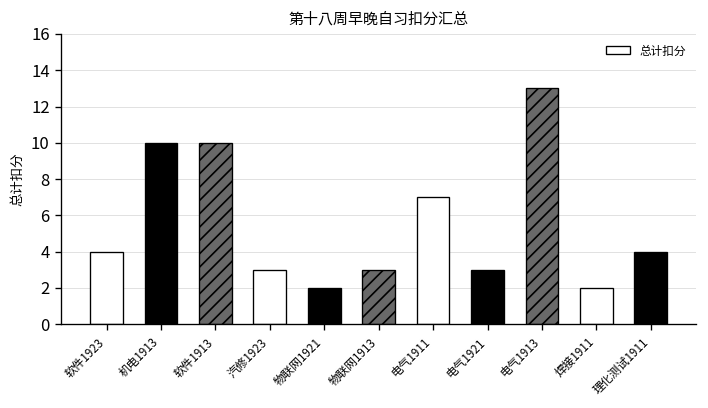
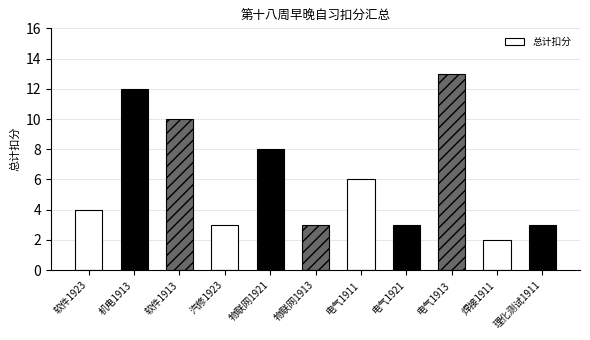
机电1913: 10 -> 12
物联网1921: 2 -> 8
电气1911: 7 -> 6
理化测试1911: 4 -> 3
